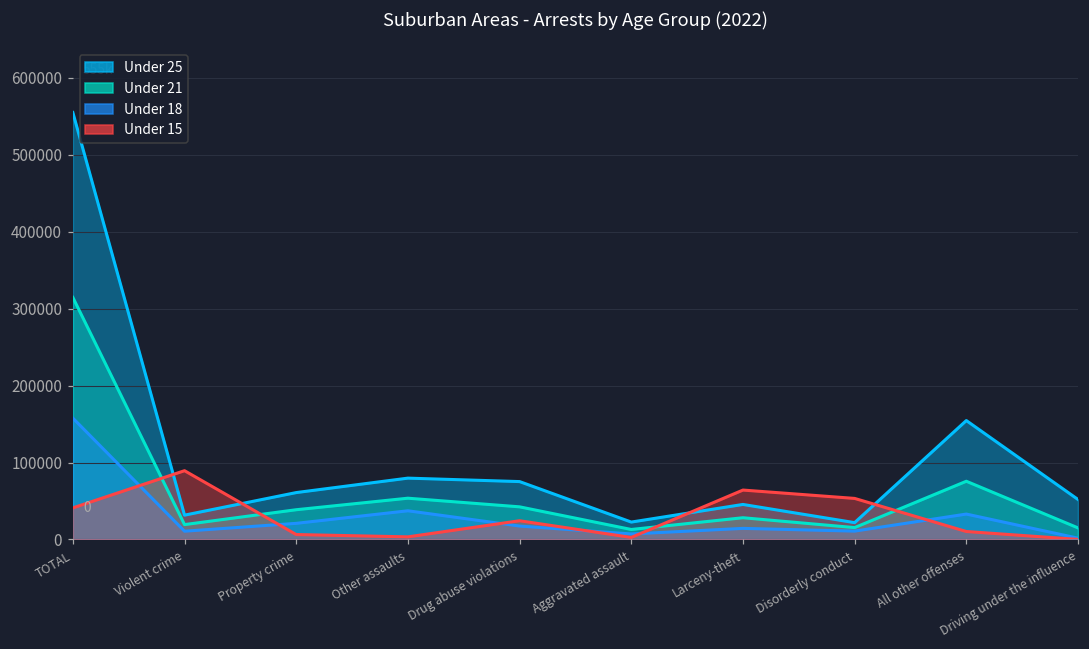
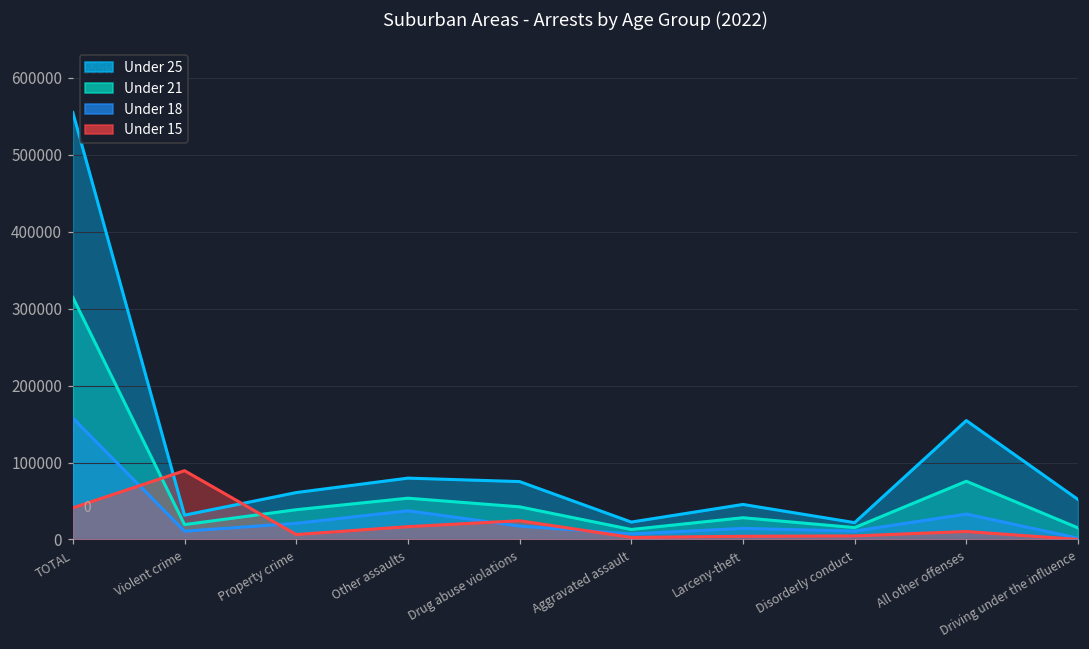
Under 15, Other assaults: 0 -> 20000
Under 15, Larceny-theft: 60000 -> 0
Under 15, Disorderly conduct: 50000 -> 0
